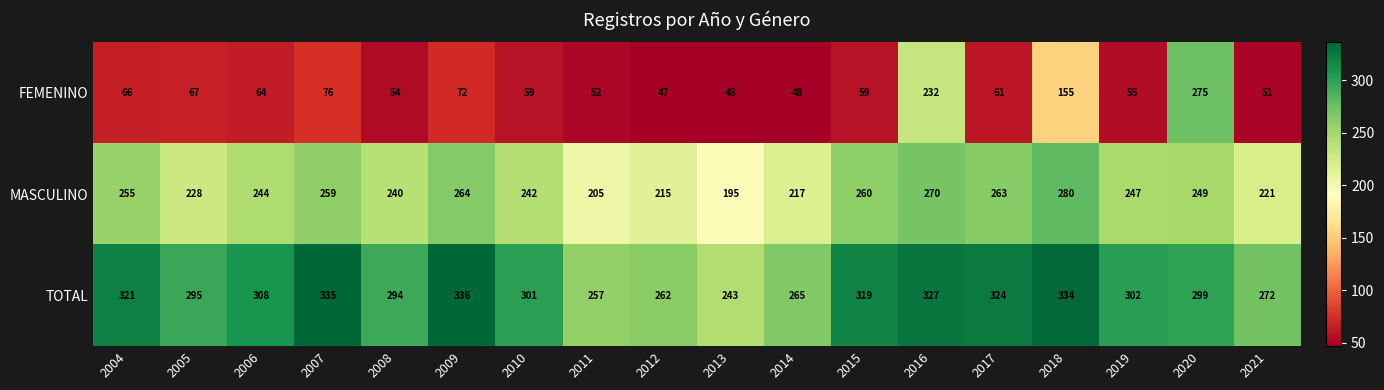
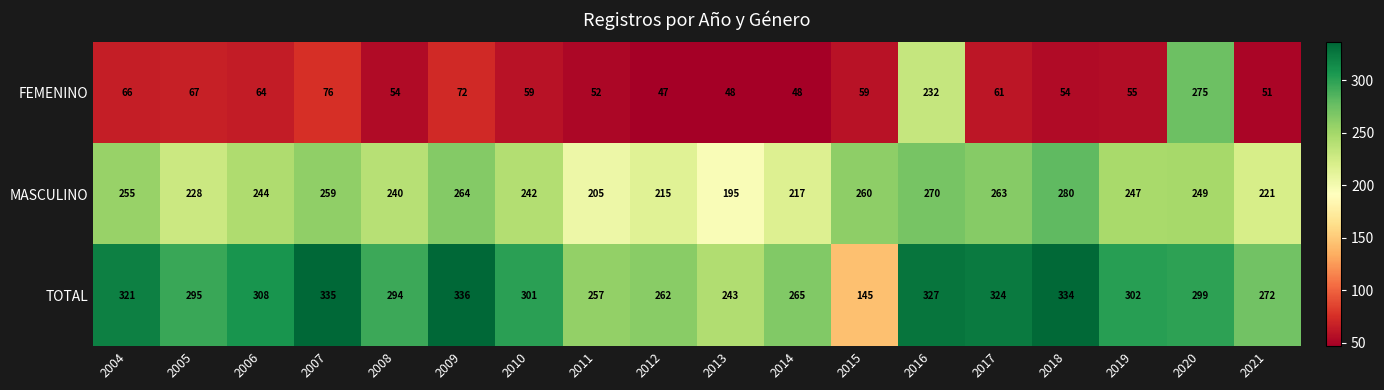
FEMENINO, 2018: 155 -> 54
TOTAL, 2015: 319 -> 145
